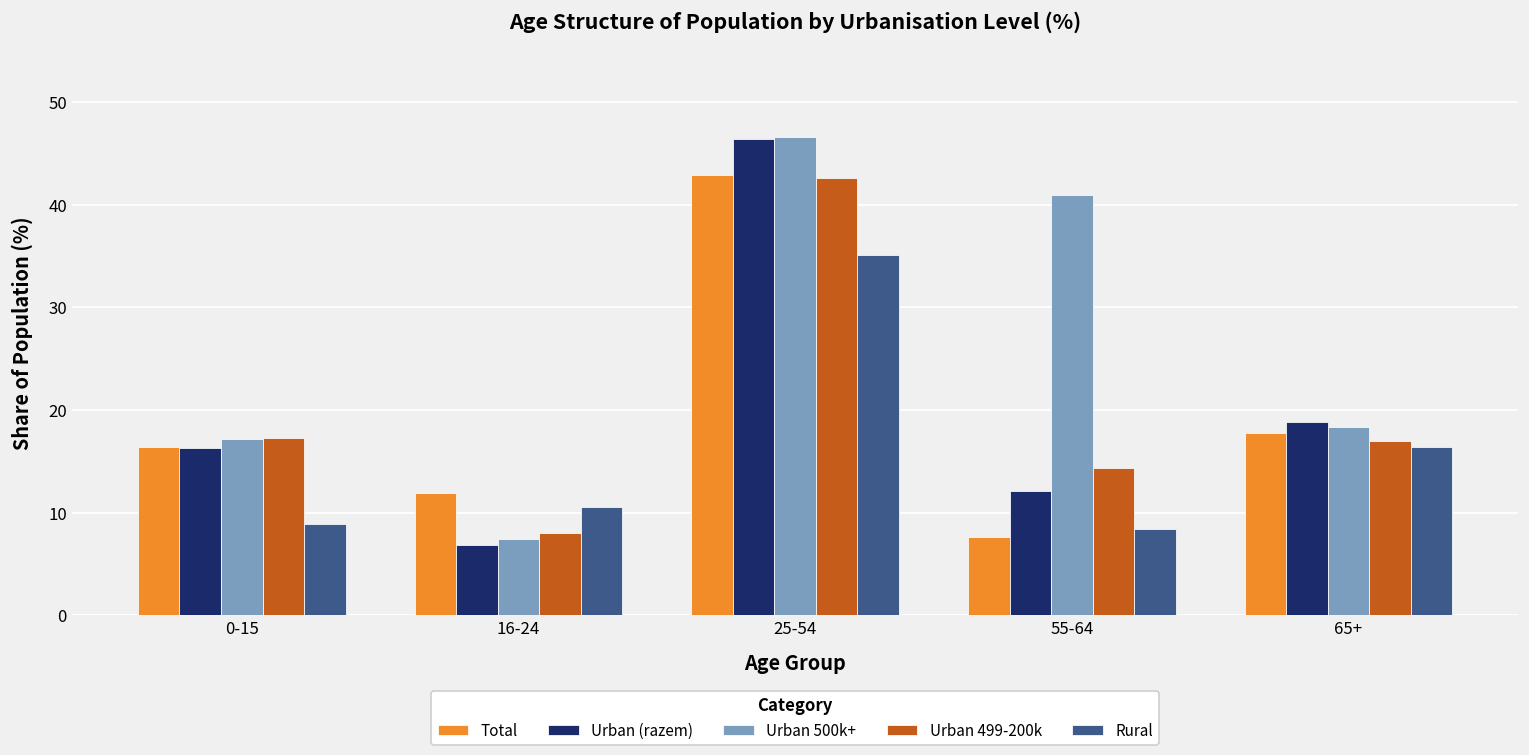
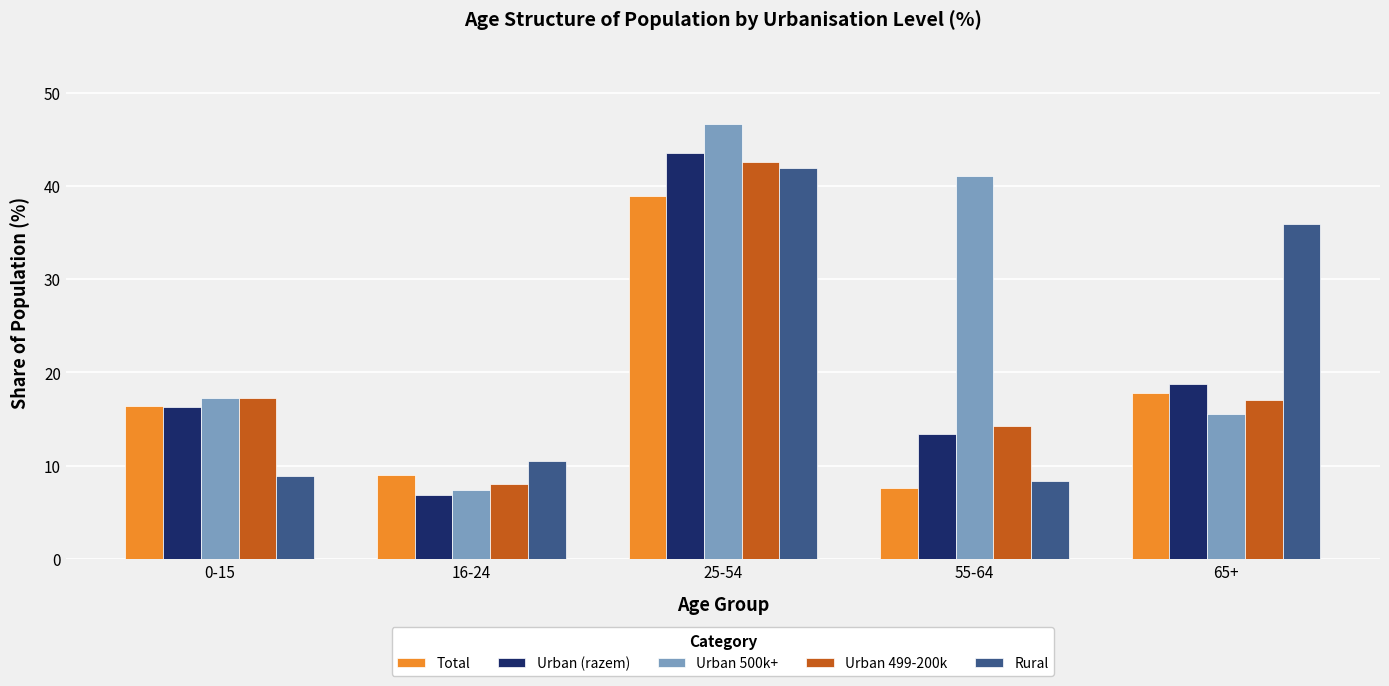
Total, 16-24: 12 -> 9
Total, 25-54: 43 -> 39
Urban (razem), 25-54: 46 -> 44
Rural, 25-54: 35 -> 42
Urban (razem), 55-64: 12 -> 13
Urban 500k+, 65+: 18 -> 16
Rural, 65+: 16 -> 36
